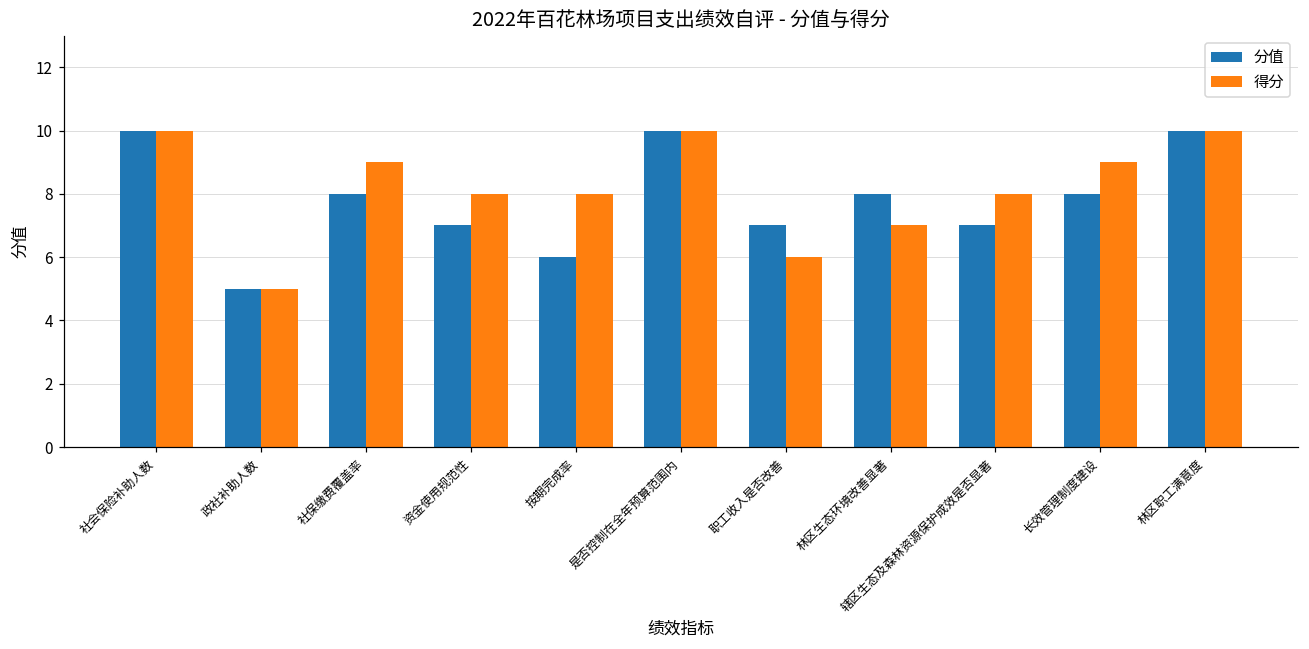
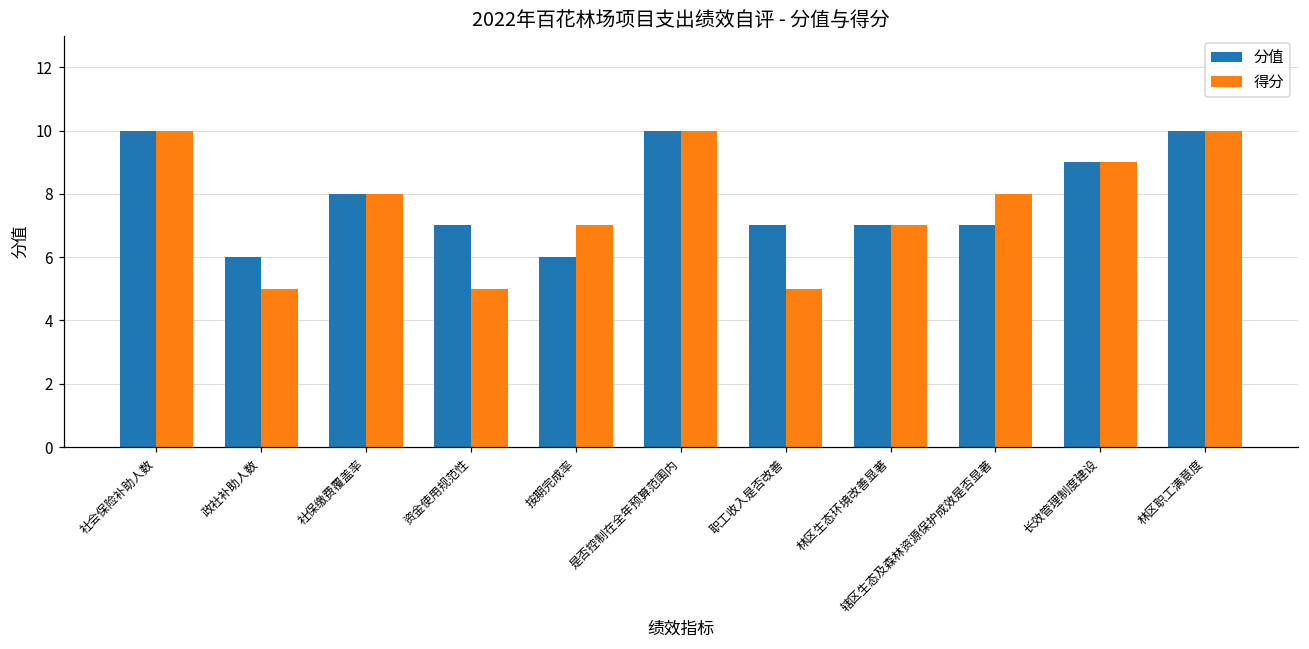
分值, 政社补助人数: 5 -> 6
得分, 社保缴费覆盖率: 9 -> 8
得分, 资金使用规范性: 8 -> 5
得分, 按期完成率: 8 -> 7
得分, 职工收入是否改善: 6 -> 5
分值, 林区生态环境改善显著: 8 -> 7
分值, 长效管理制度建设: 8 -> 9
